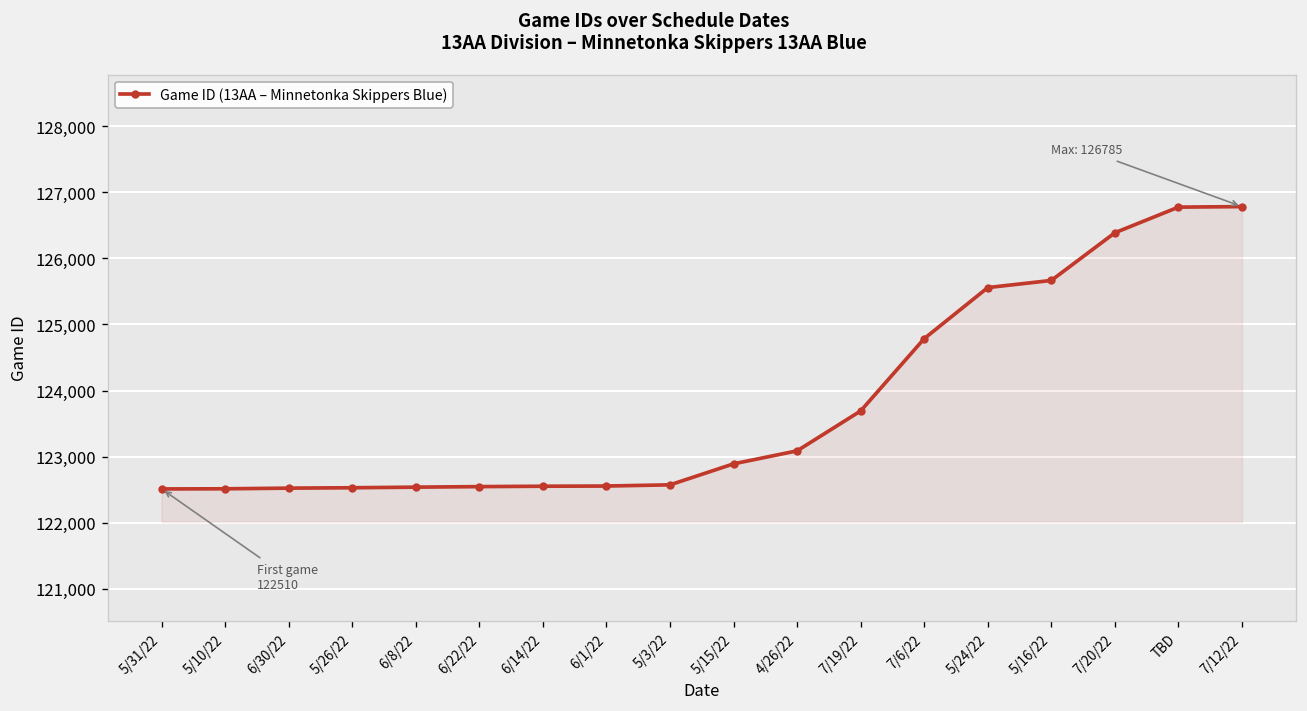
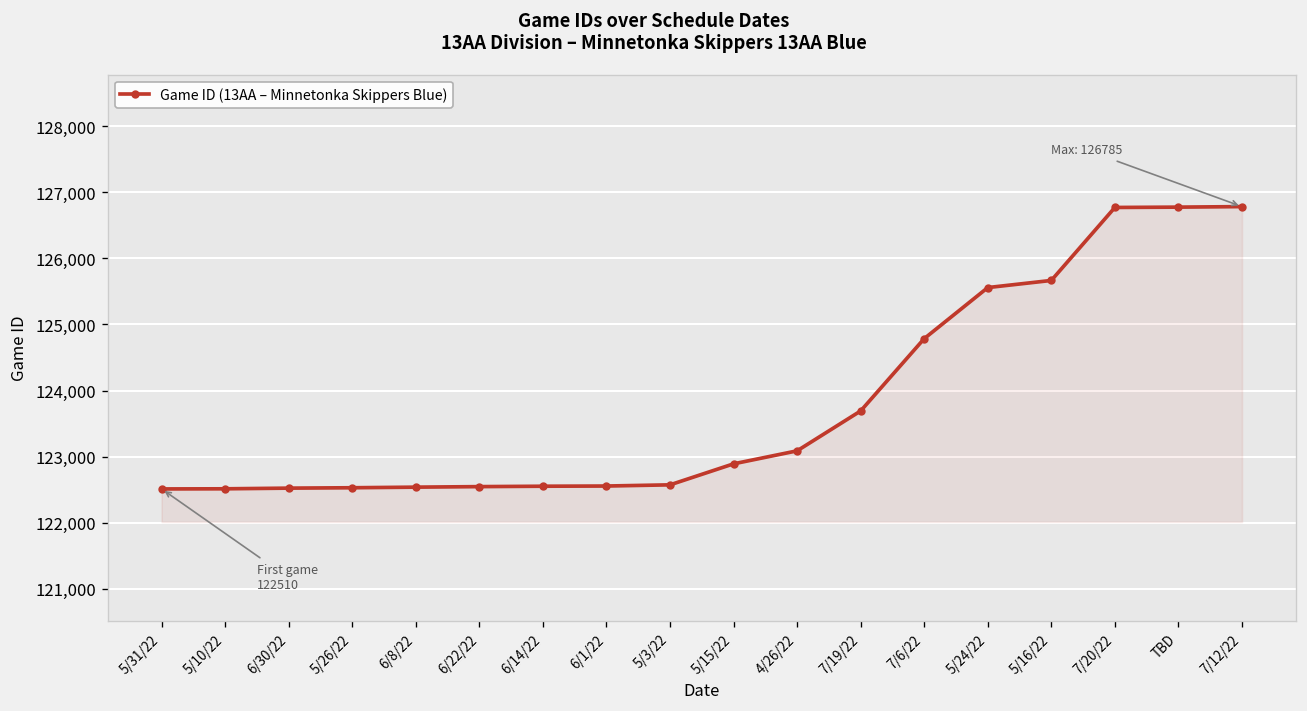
7/20/22: 126,400 -> 126,800
